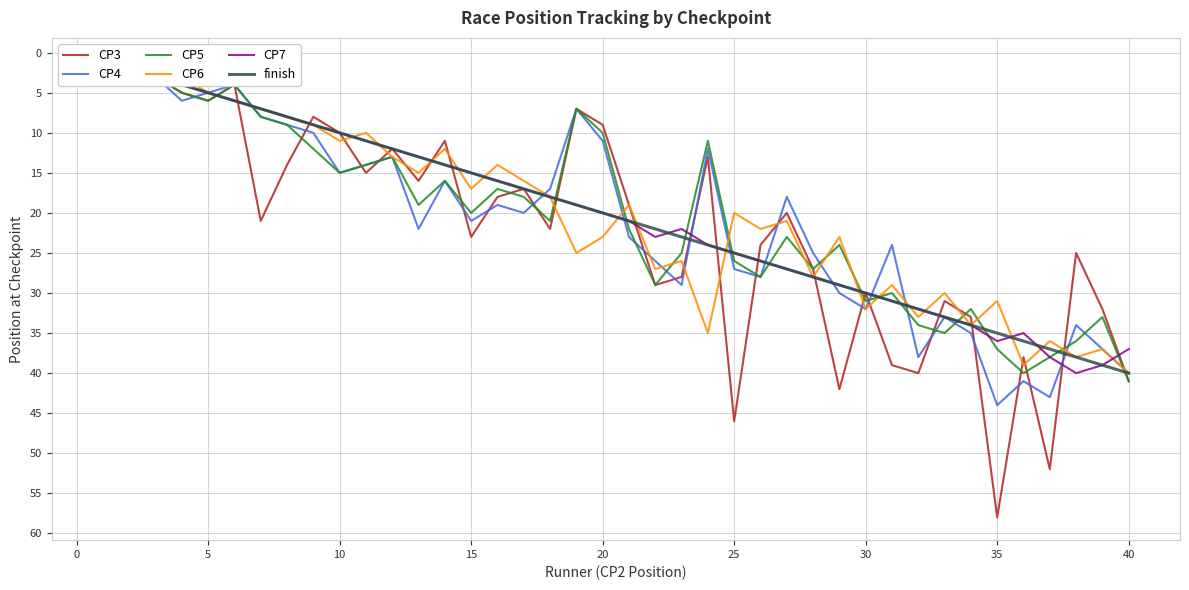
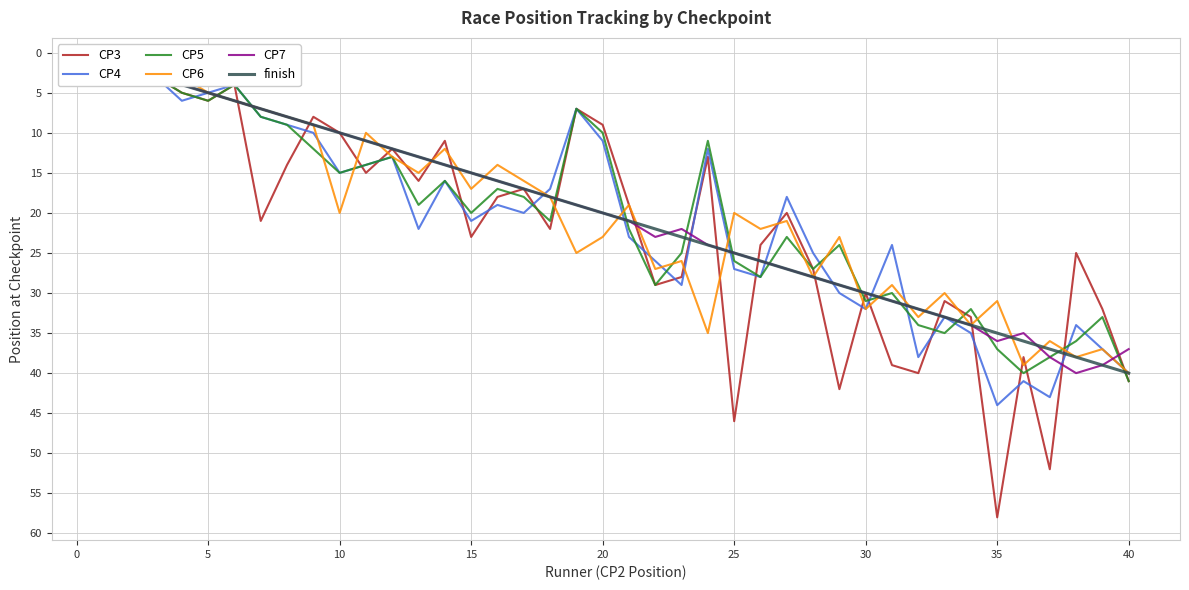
CP6, 10: 11 -> 20
